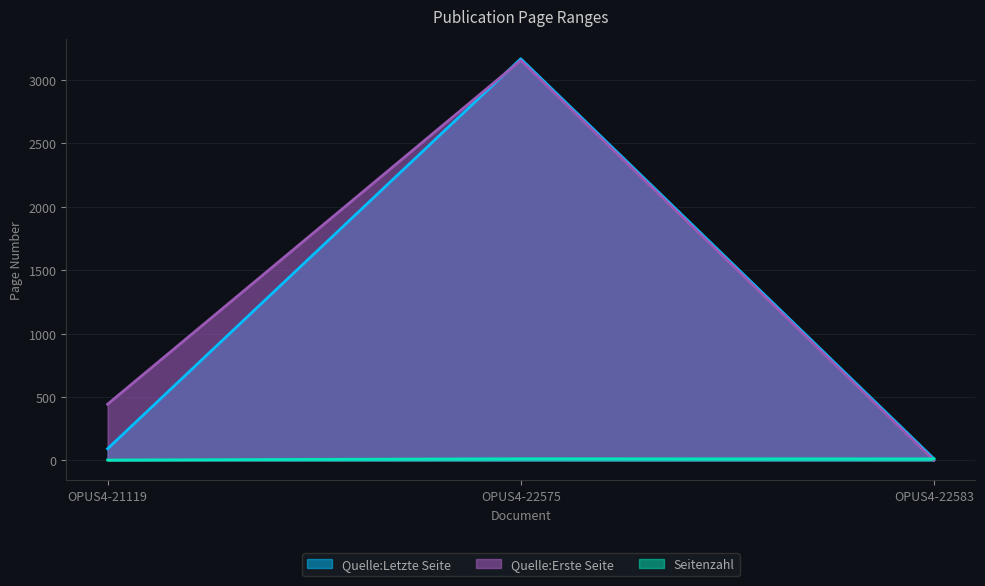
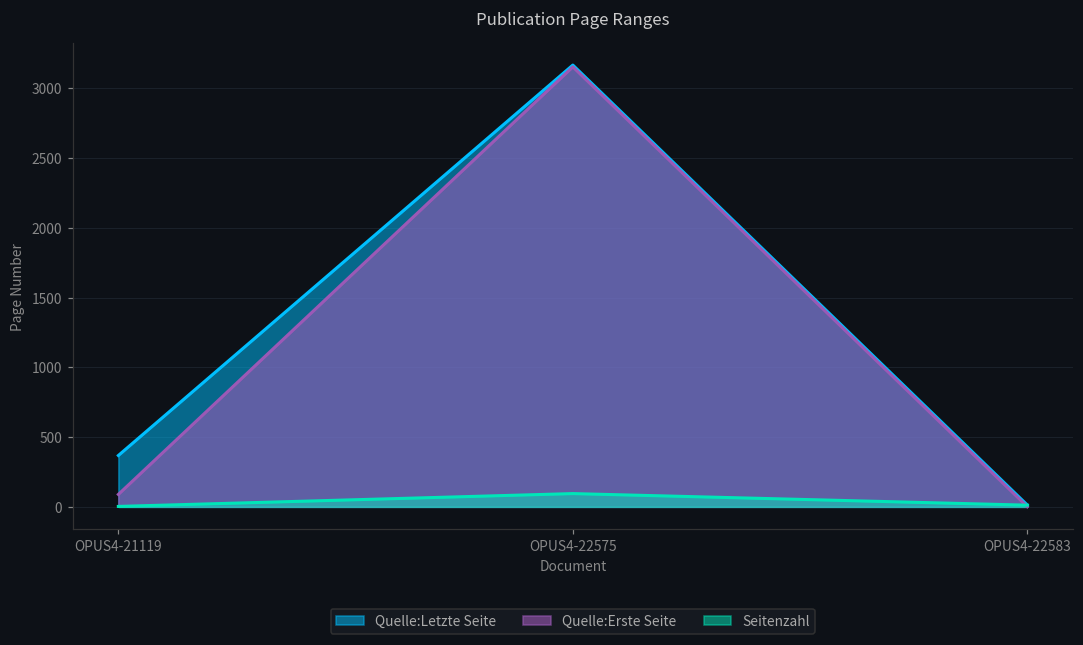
Quelle:Letzte Seite, OPUS4-21119: 90 -> 370
Quelle:Erste Seite, OPUS4-21119: 440 -> 90
Seitenzahl, OPUS4-22575: 10 -> 100
